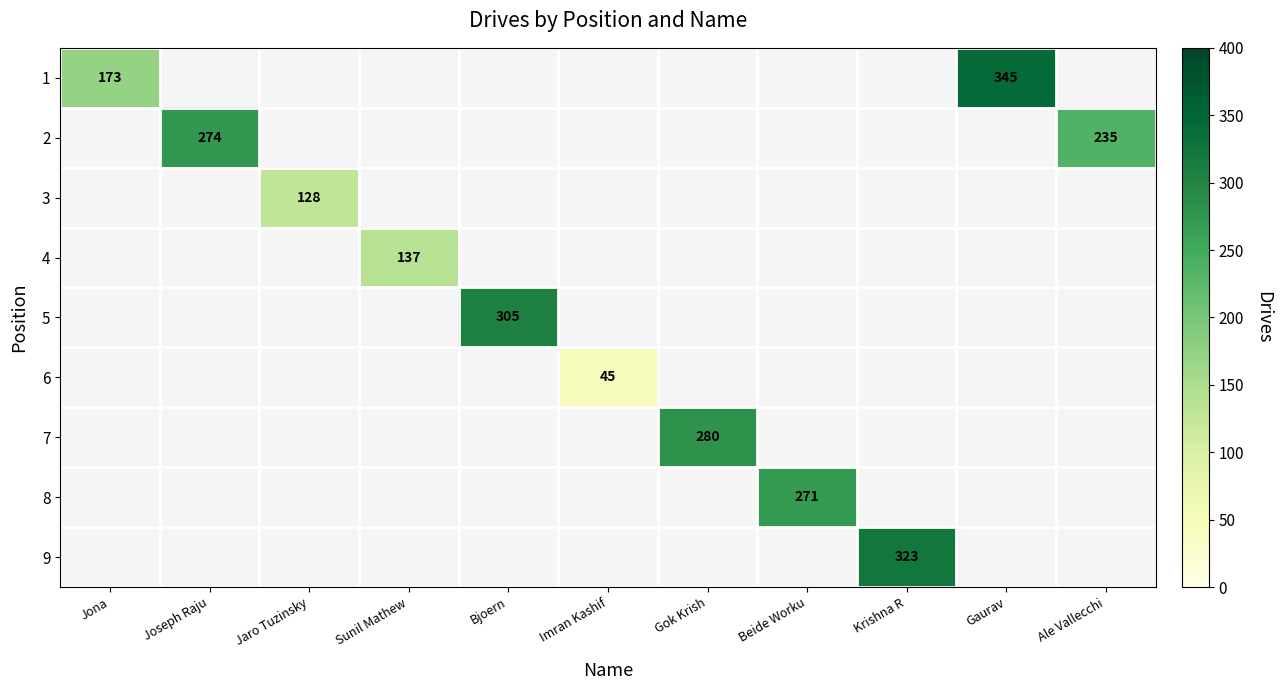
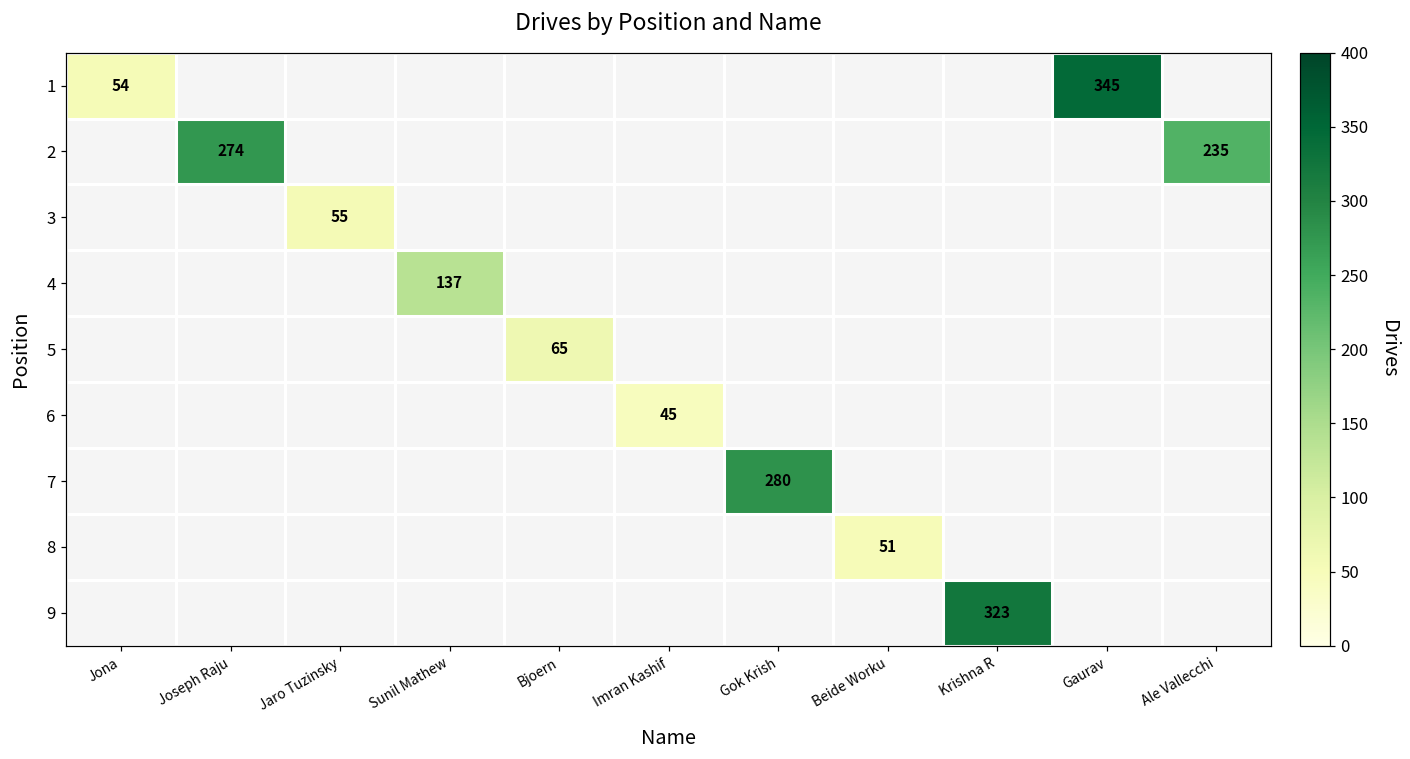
1, Jona: 173 -> 54
3, Jaro Tuzinsky: 128 -> 55
5, Bjoern: 305 -> 65
8, Beide Worku: 271 -> 51
